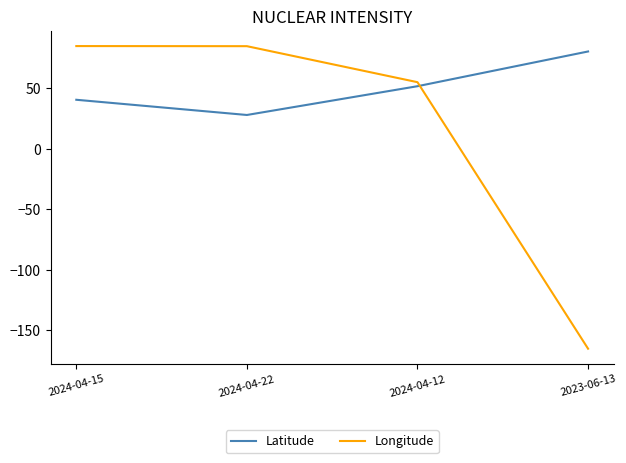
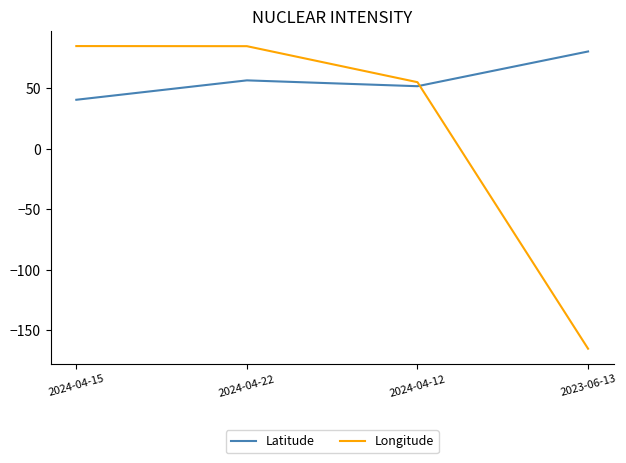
Latitude, 2024-04-22: 28 -> 57
